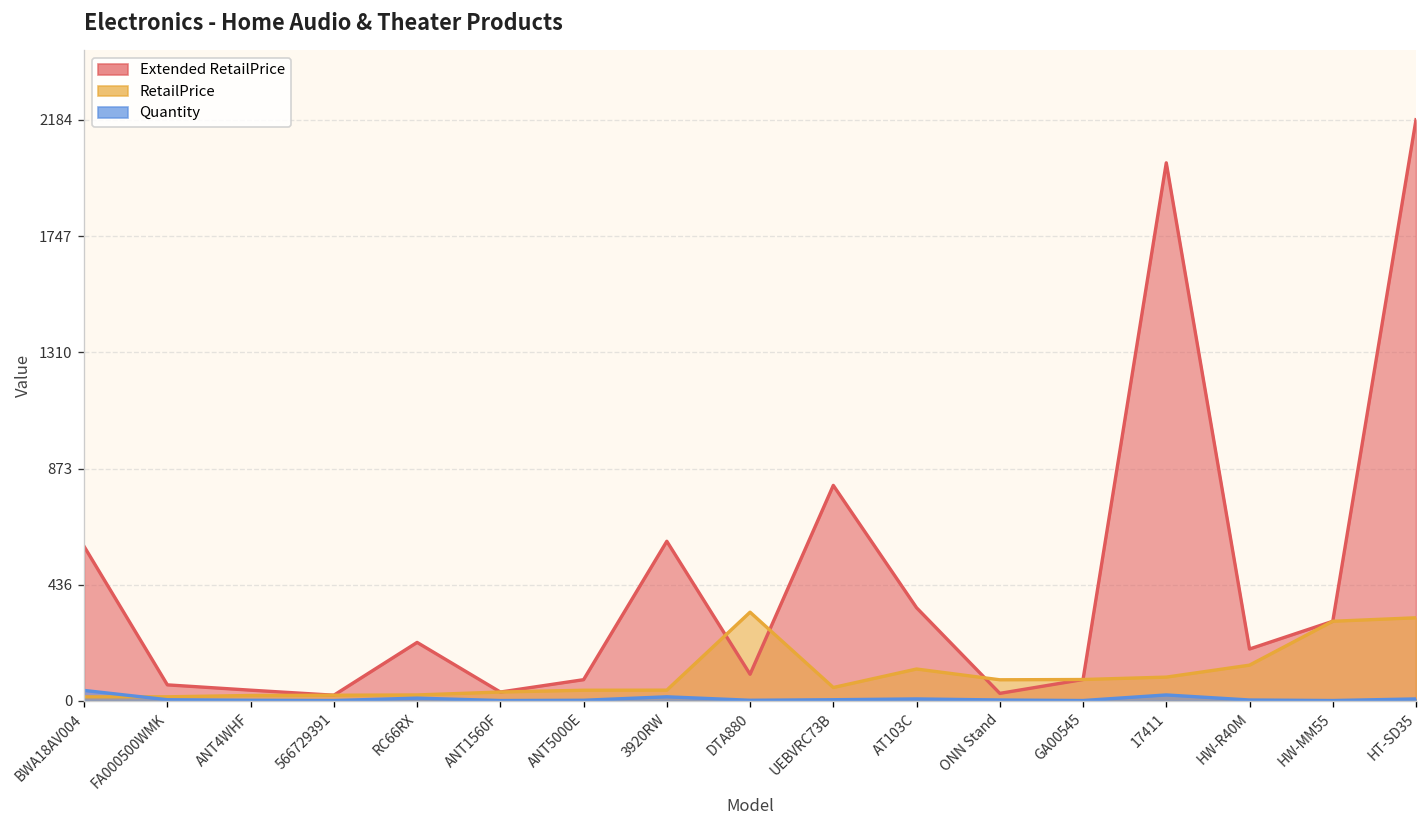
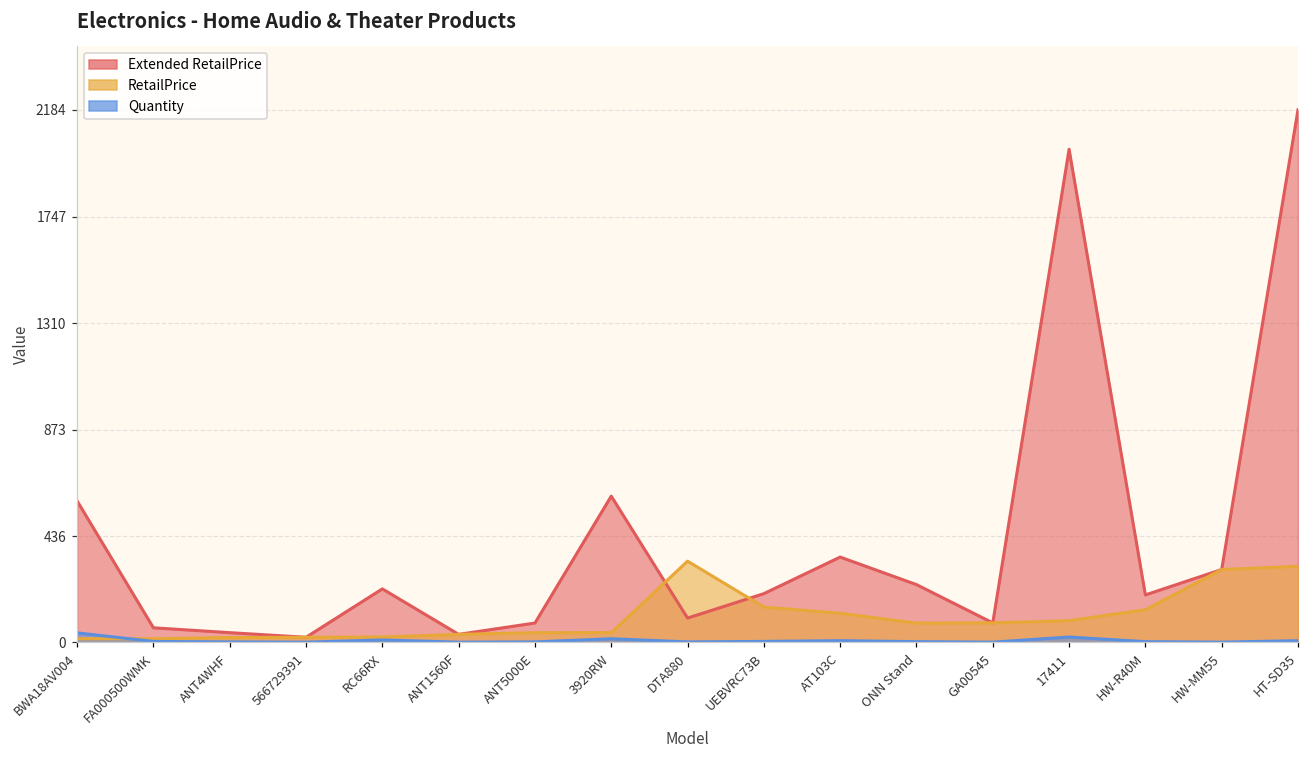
Extended RetailPrice, UEBVRC73B: 810 -> 200
RetailPrice, UEBVRC73B: 50 -> 140
Extended RetailPrice, ONN Stand: 30 -> 240
